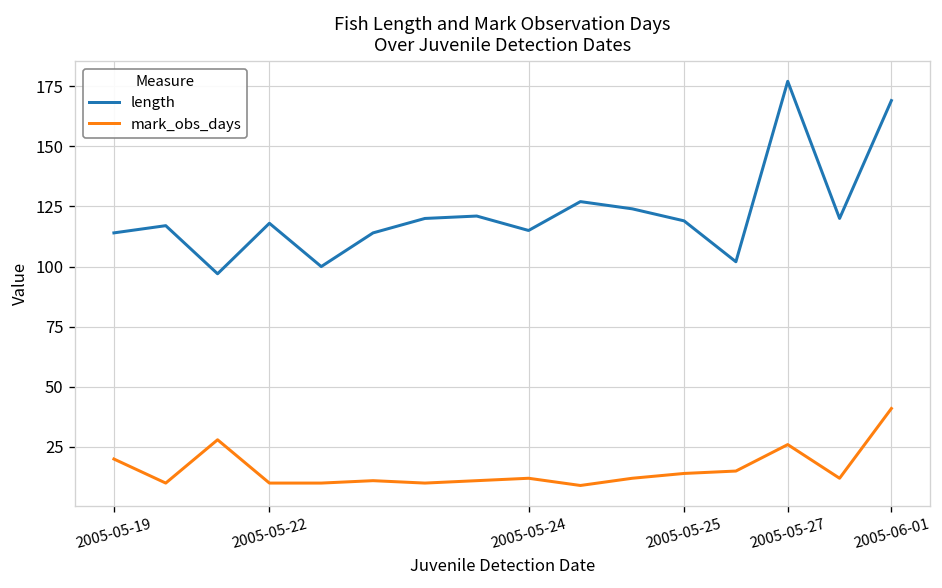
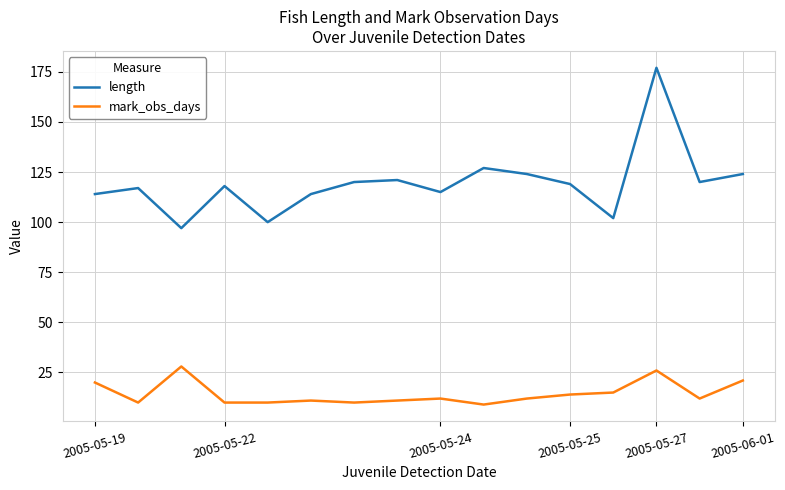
length, 2005-06-01: 169 -> 124
mark_obs_days, 2005-06-01: 41 -> 21
